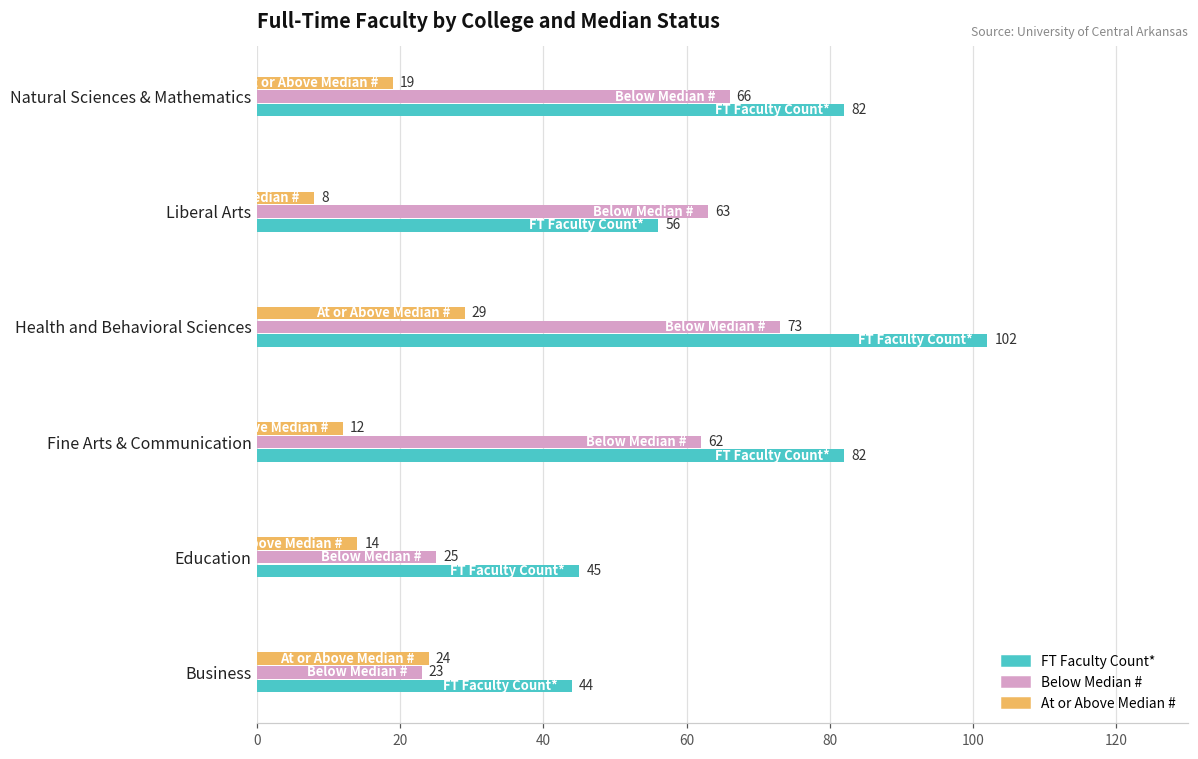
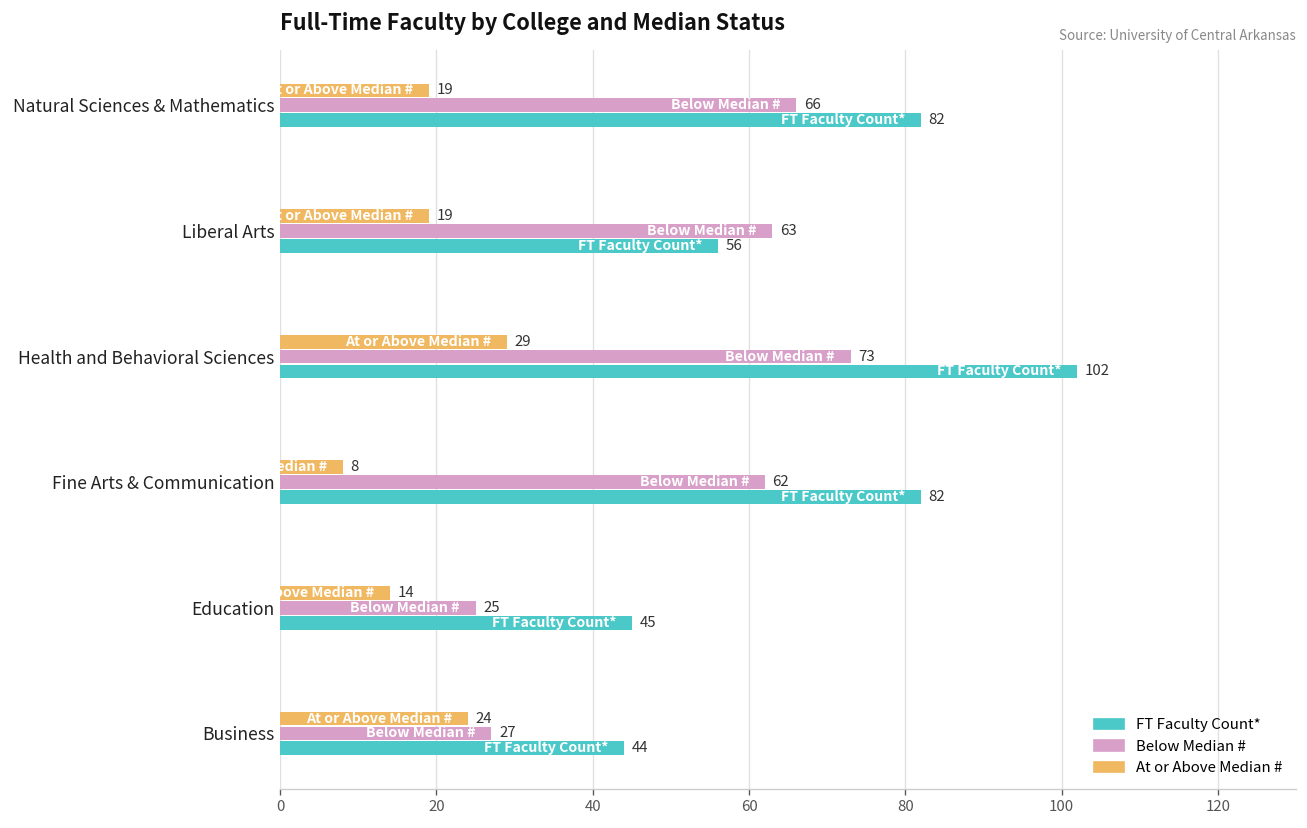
At or Above Median #, Liberal Arts: 8 -> 19
At or Above Median #, Fine Arts & Communication: 12 -> 8
Below Median #, Business: 23 -> 27
